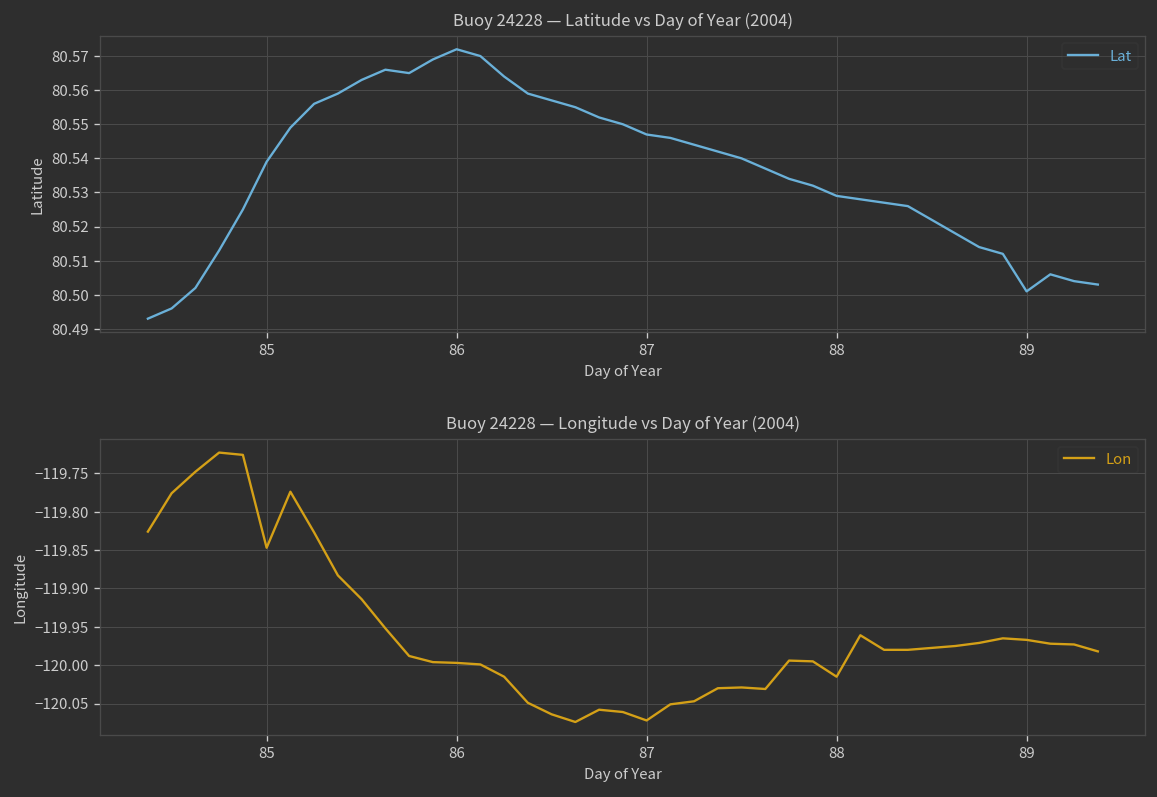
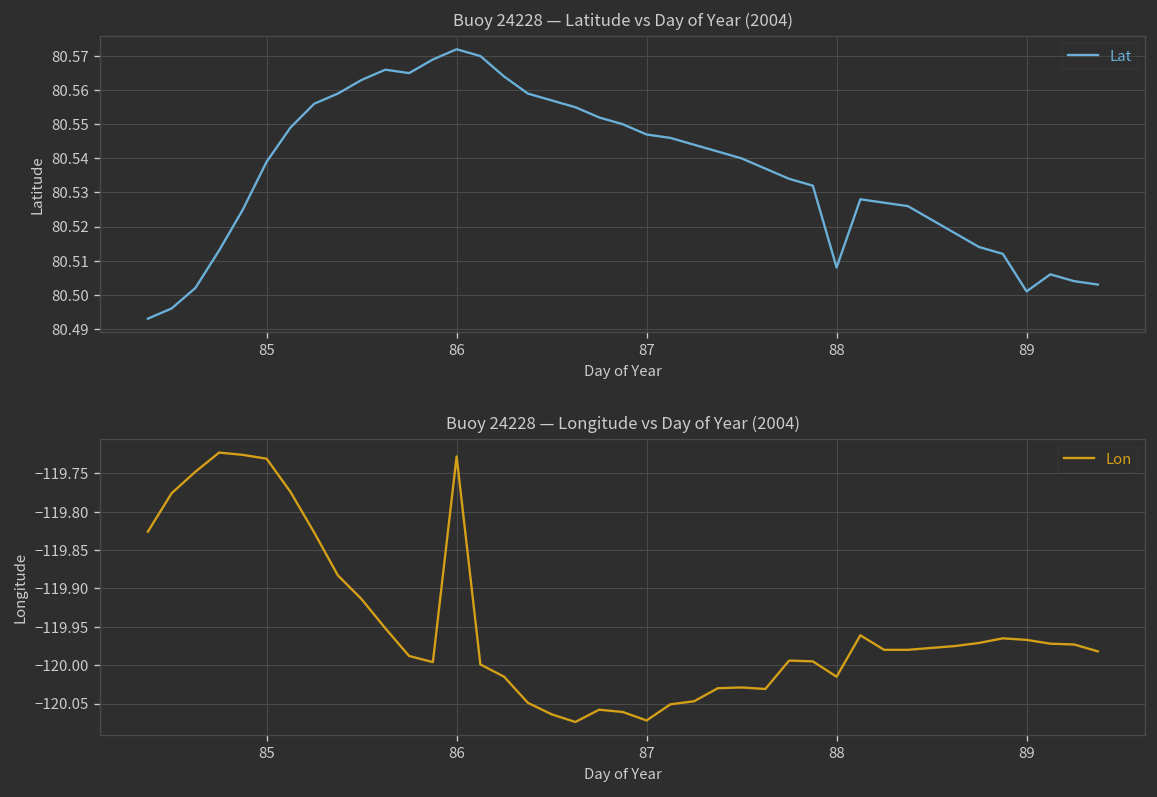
Buoy 24228 — Latitude vs Day of Year (2004), 88: 80.529 -> 80.508
Buoy 24228 — Longitude vs Day of Year (2004), 85: -119.85 -> -119.73
Buoy 24228 — Longitude vs Day of Year (2004), 86: -120.00 -> -119.73
